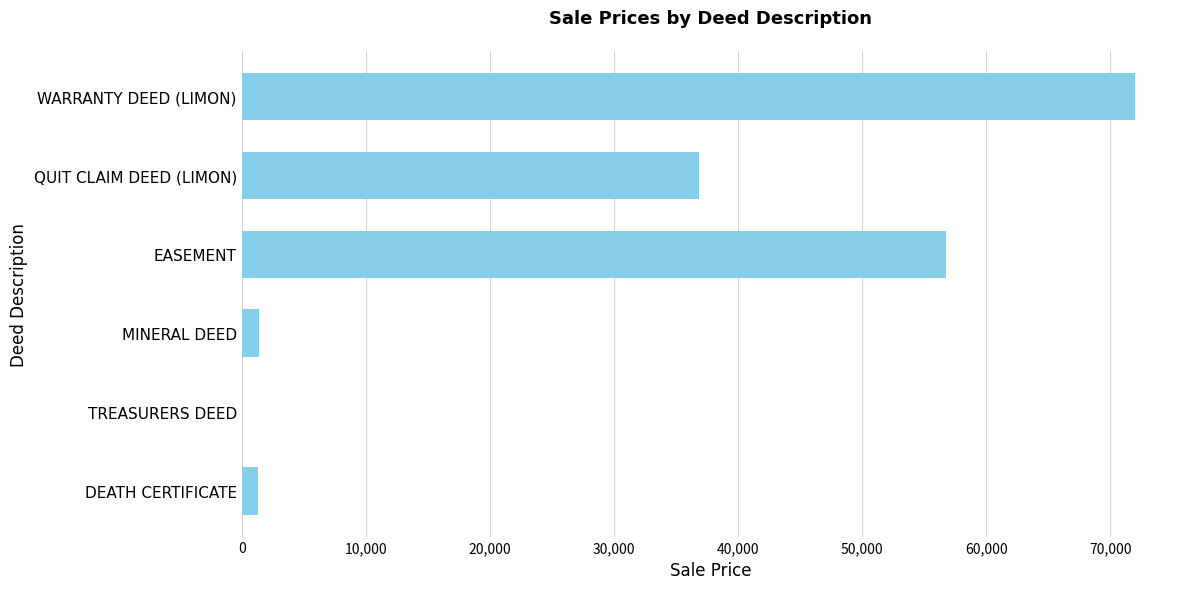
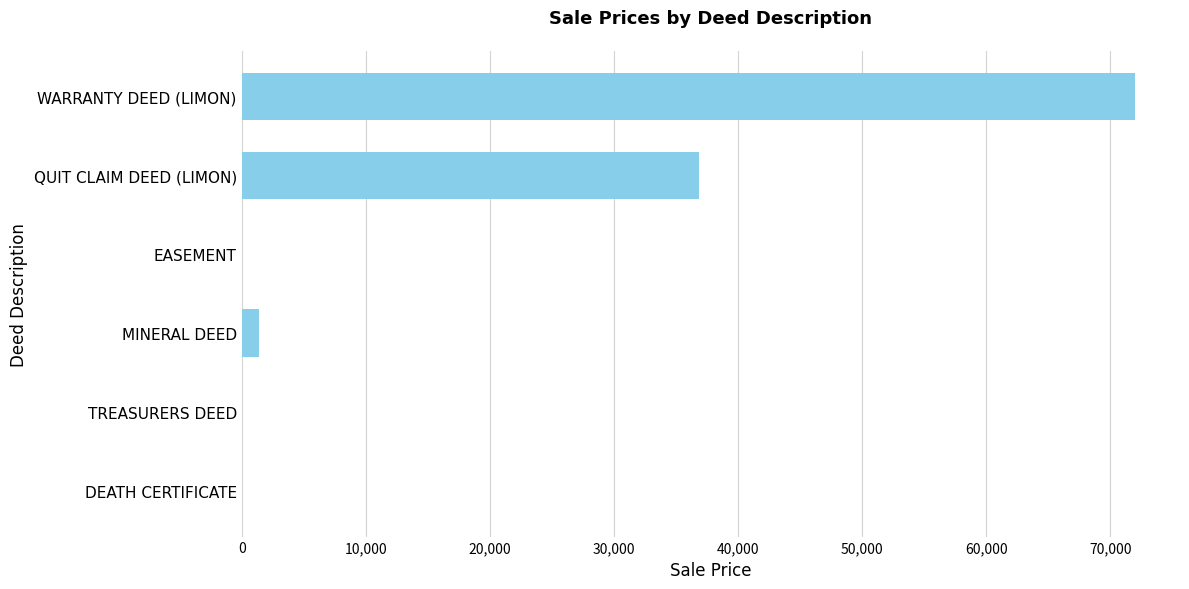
EASEMENT: 56,800 -> 0
DEATH CERTIFICATE: 1,400 -> 0
